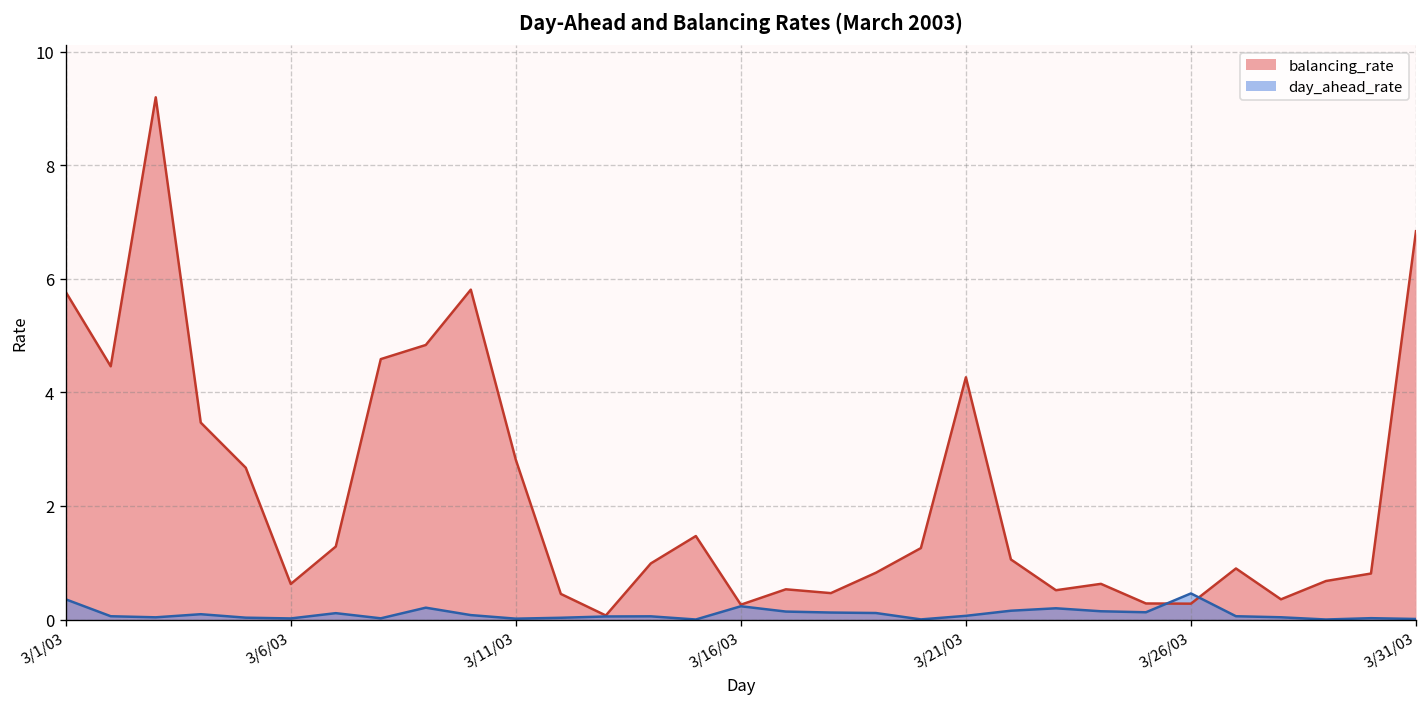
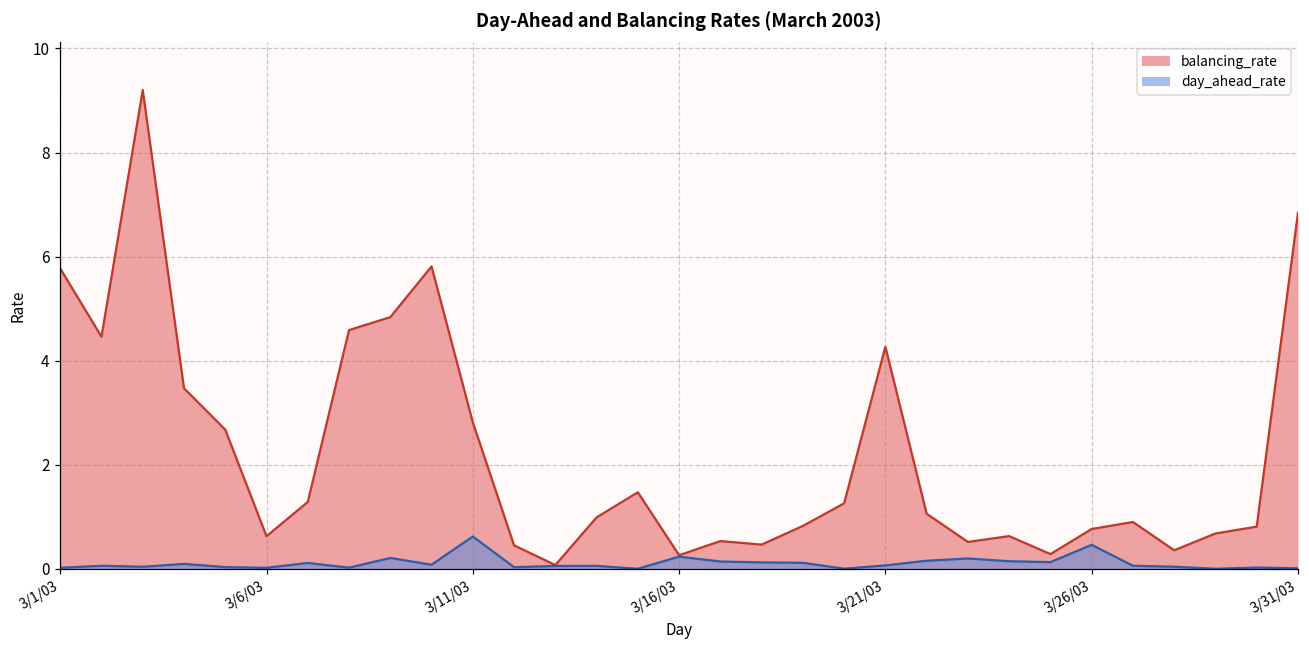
day_ahead_rate, 3/1/03: 0.4 -> 0.0
day_ahead_rate, 3/11/03: 0.0 -> 0.6
balancing_rate, 3/26/03: 0.3 -> 0.8
